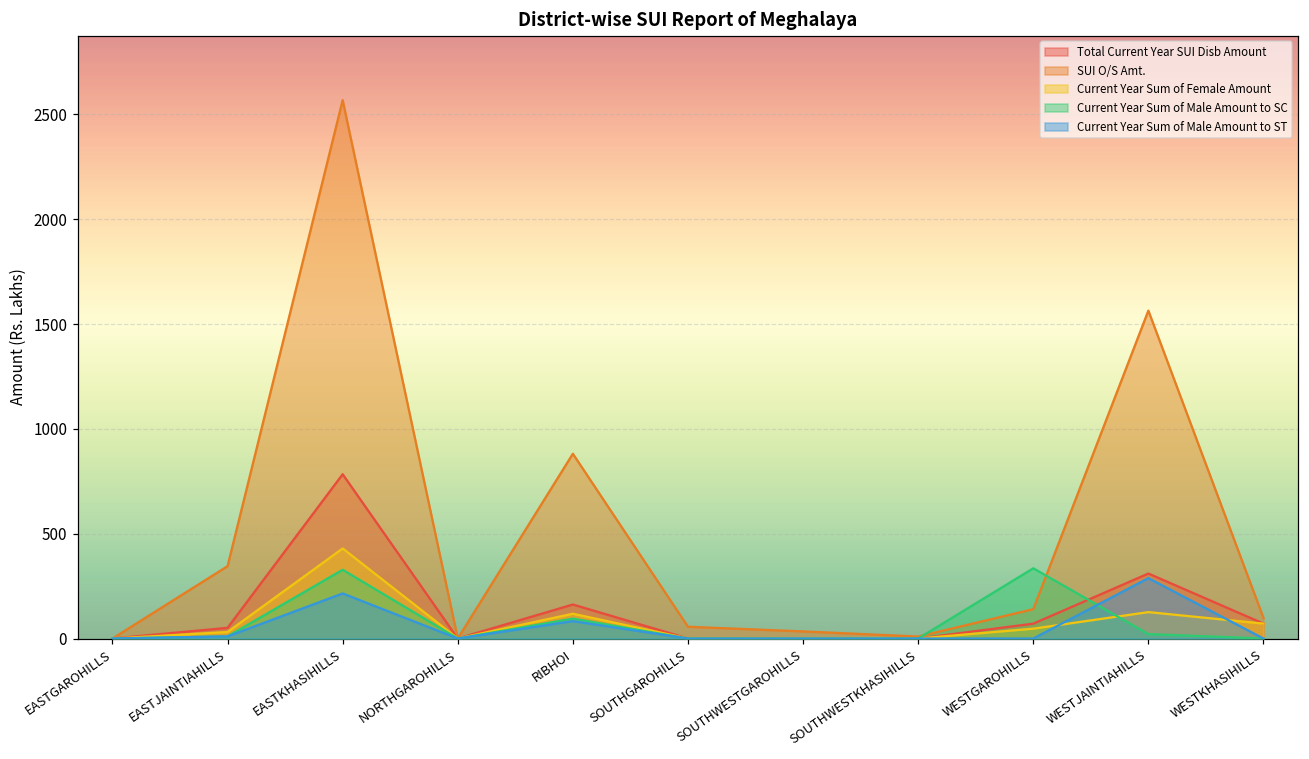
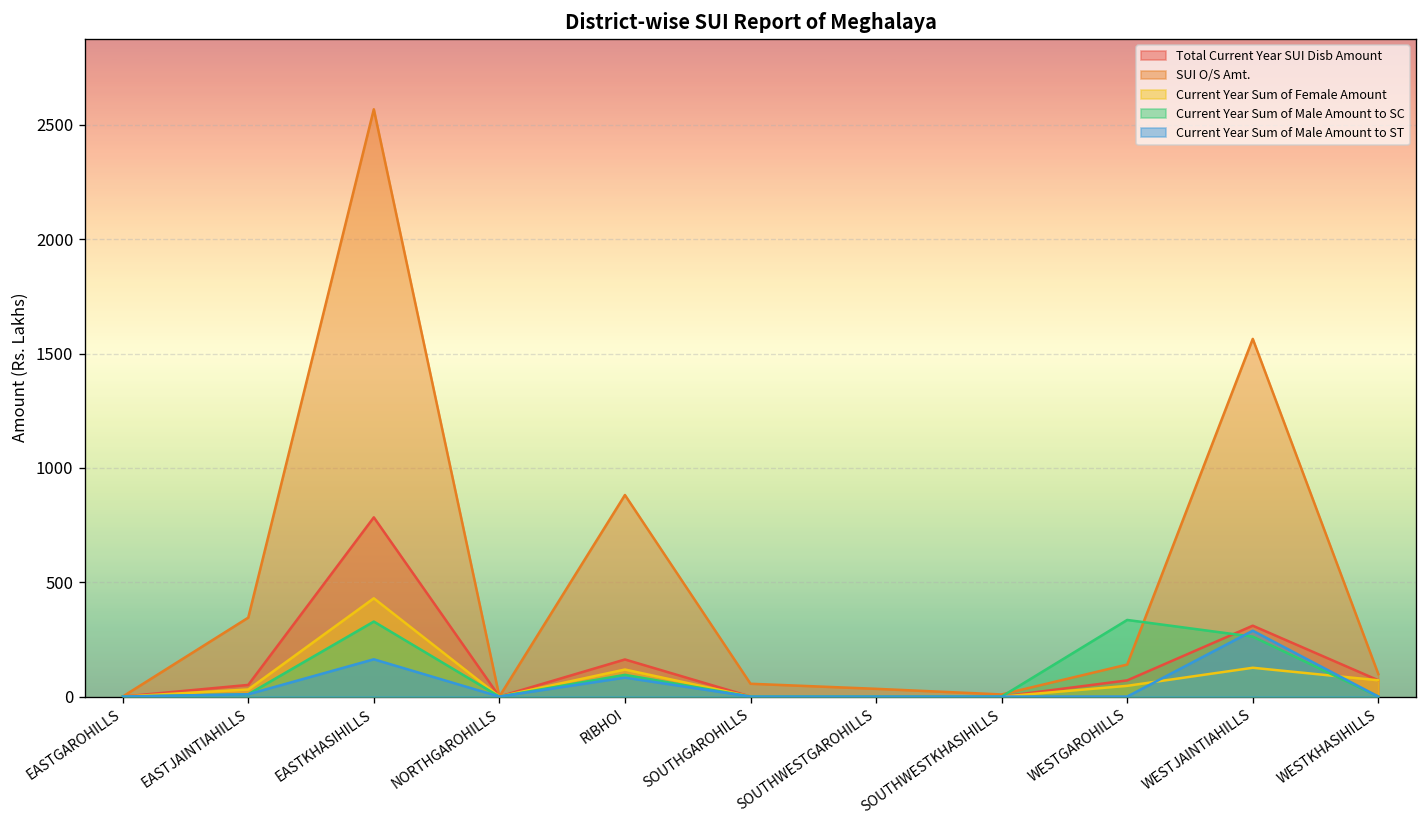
Current Year Sum of Male Amount to ST, EASTKHASIHILLS: 220 -> 160
Current Year Sum of Male Amount to SC, WESTJAINTIAHILLS: 20 -> 260
